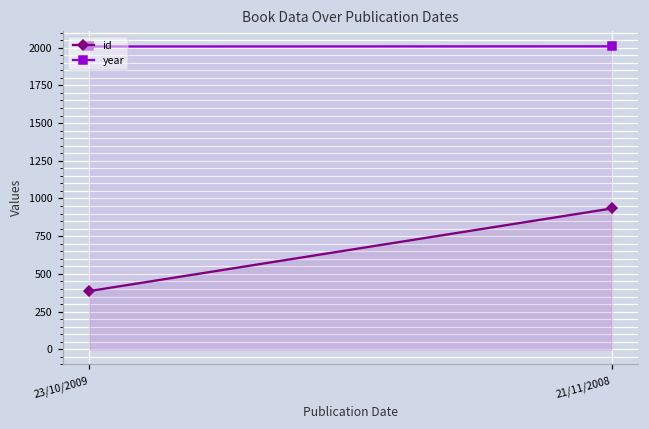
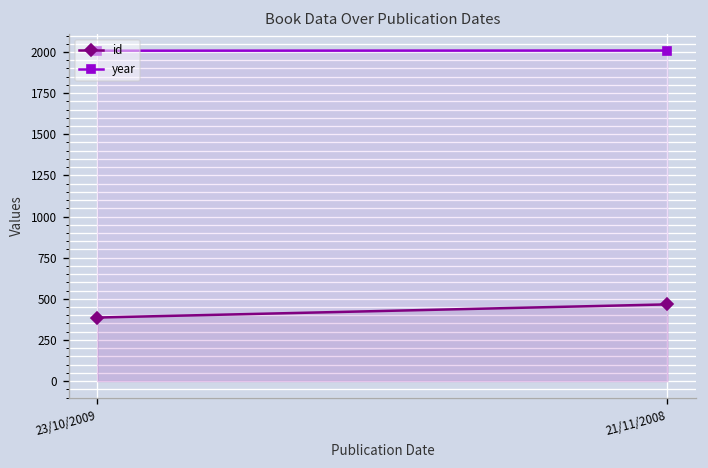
id, 21/11/2008: 930 -> 470
